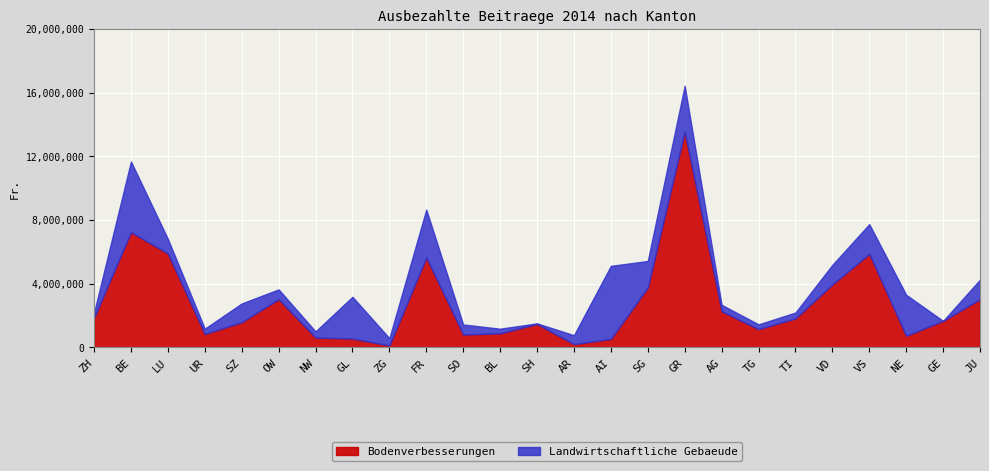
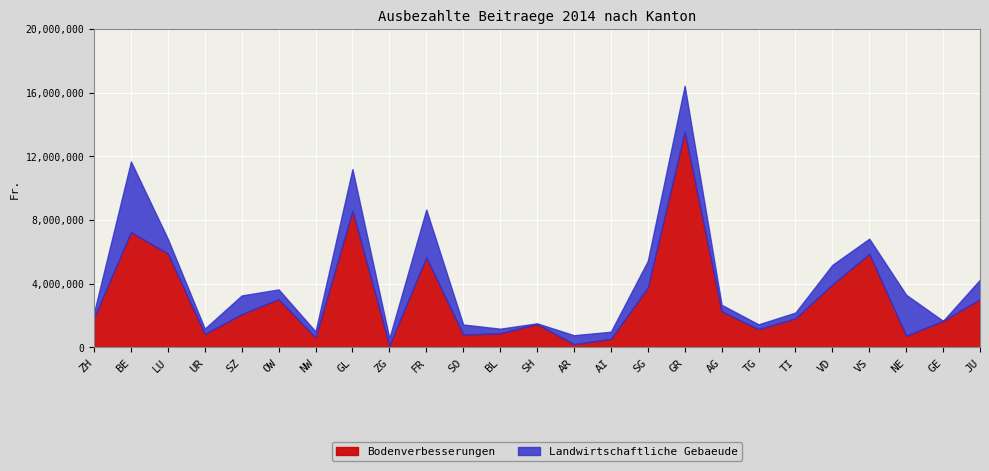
Bodenverbesserungen, SZ: 1,600,000 -> 2,100,000
Bodenverbesserungen, GL: 600,000 -> 8,600,000
Landwirtschaftliche Gebaeude, AI: 4,600,000 -> 400,000
Landwirtschaftliche Gebaeude, VS: 1,900,000 -> 1,000,000
